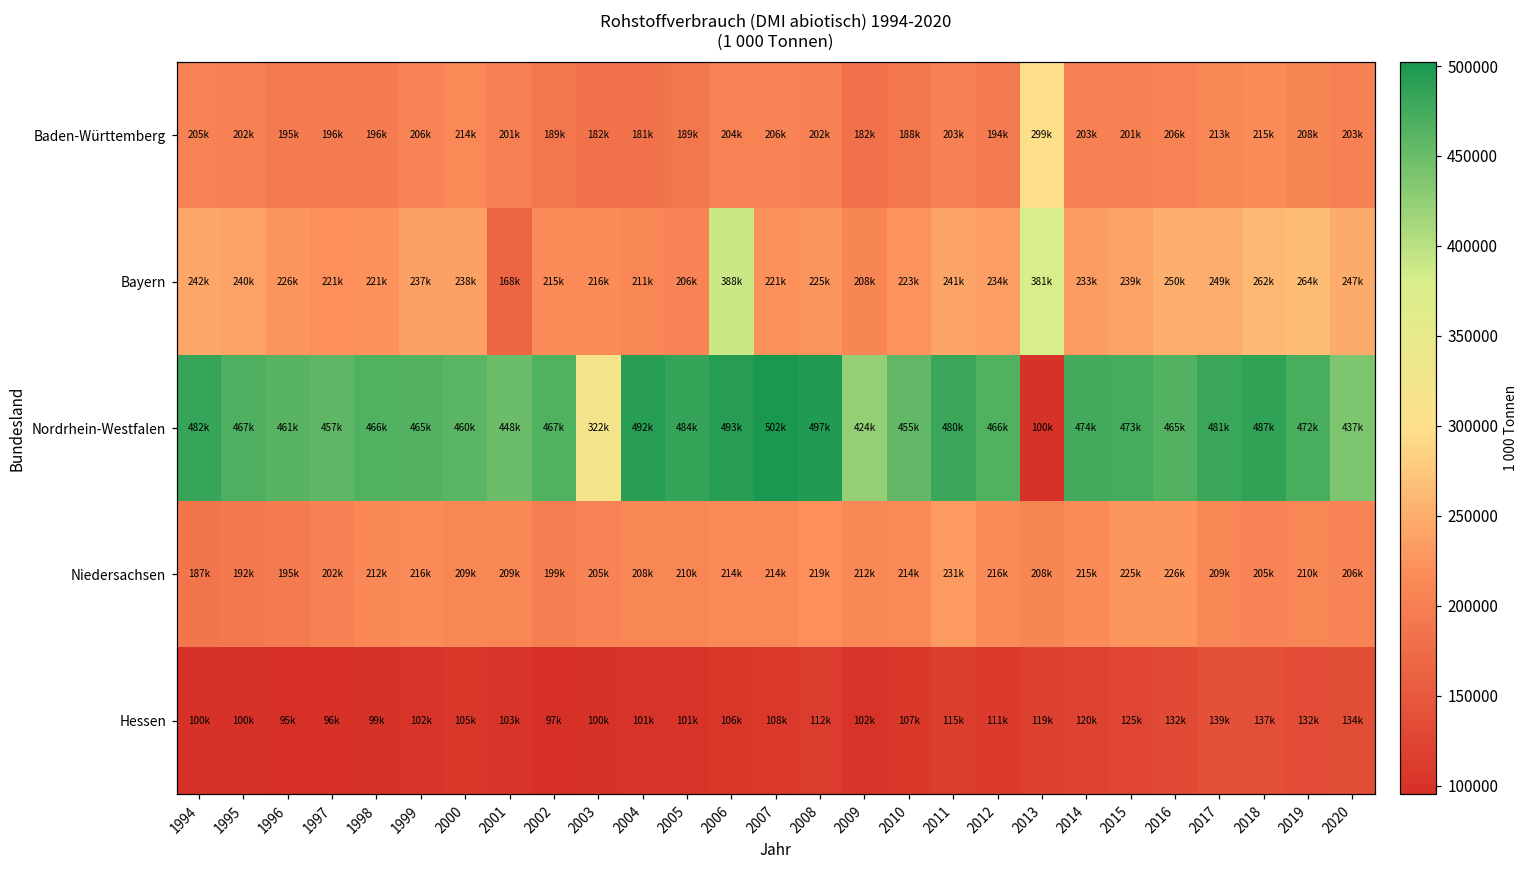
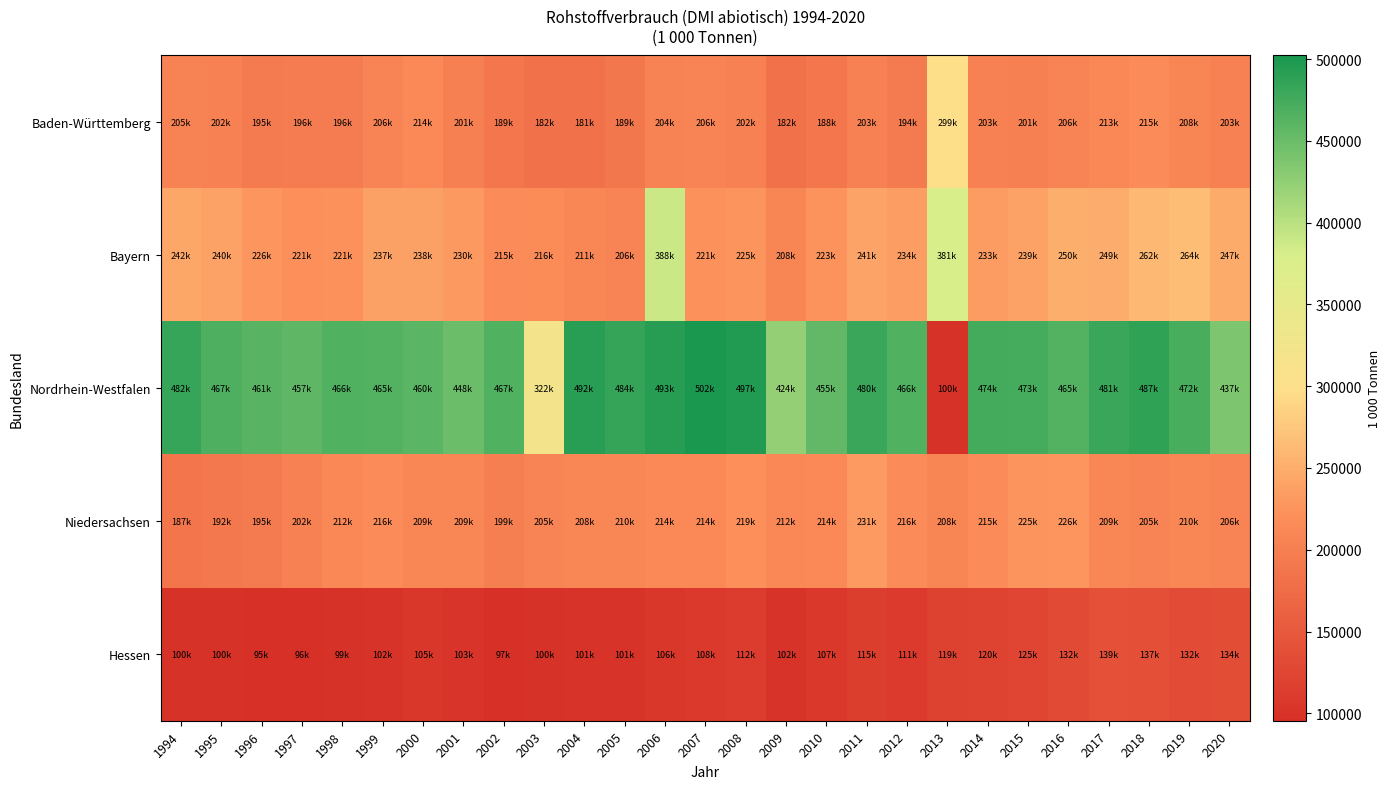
Bayern, 2001: 168k -> 230k
